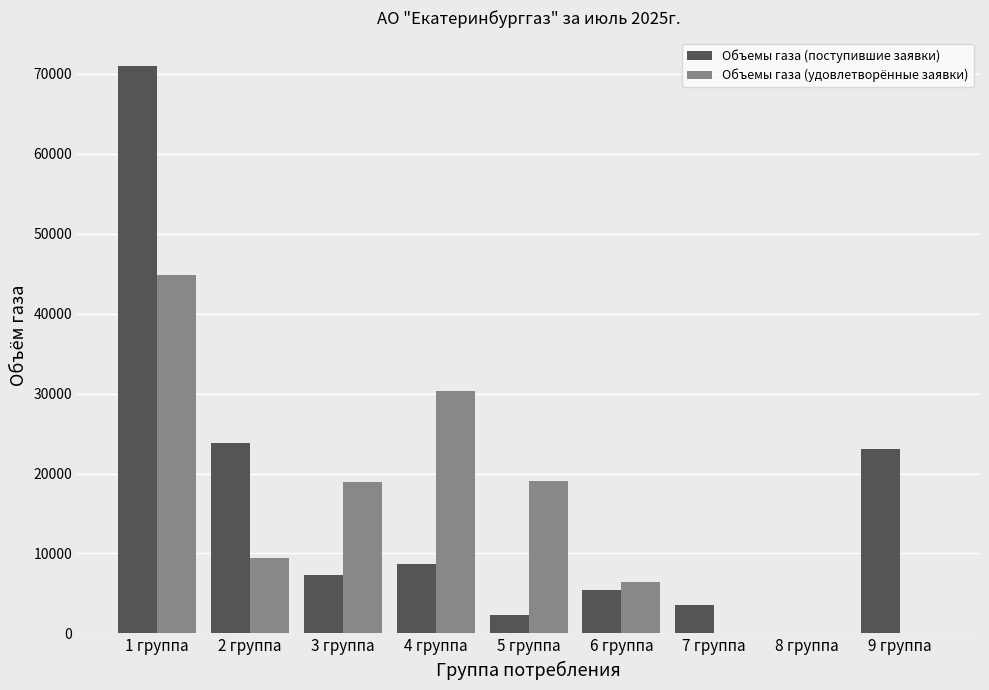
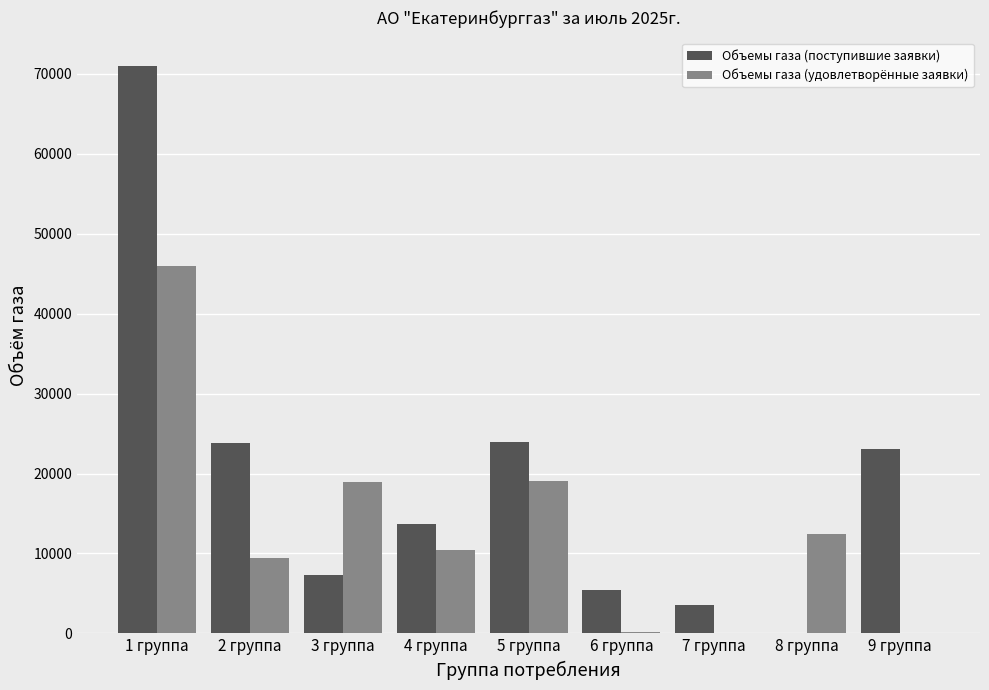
Объемы газа (удовлетворённые заявки), 1 группа: 45000 -> 46000
Объемы газа (поступившие заявки), 4 группа: 9000 -> 14000
Объемы газа (удовлетворённые заявки), 4 группа: 30000 -> 10000
Объемы газа (поступившие заявки), 5 группа: 2000 -> 24000
Объемы газа (удовлетворённые заявки), 6 группа: 6000 -> 0
Объемы газа (удовлетворённые заявки), 8 группа: 0 -> 12000
